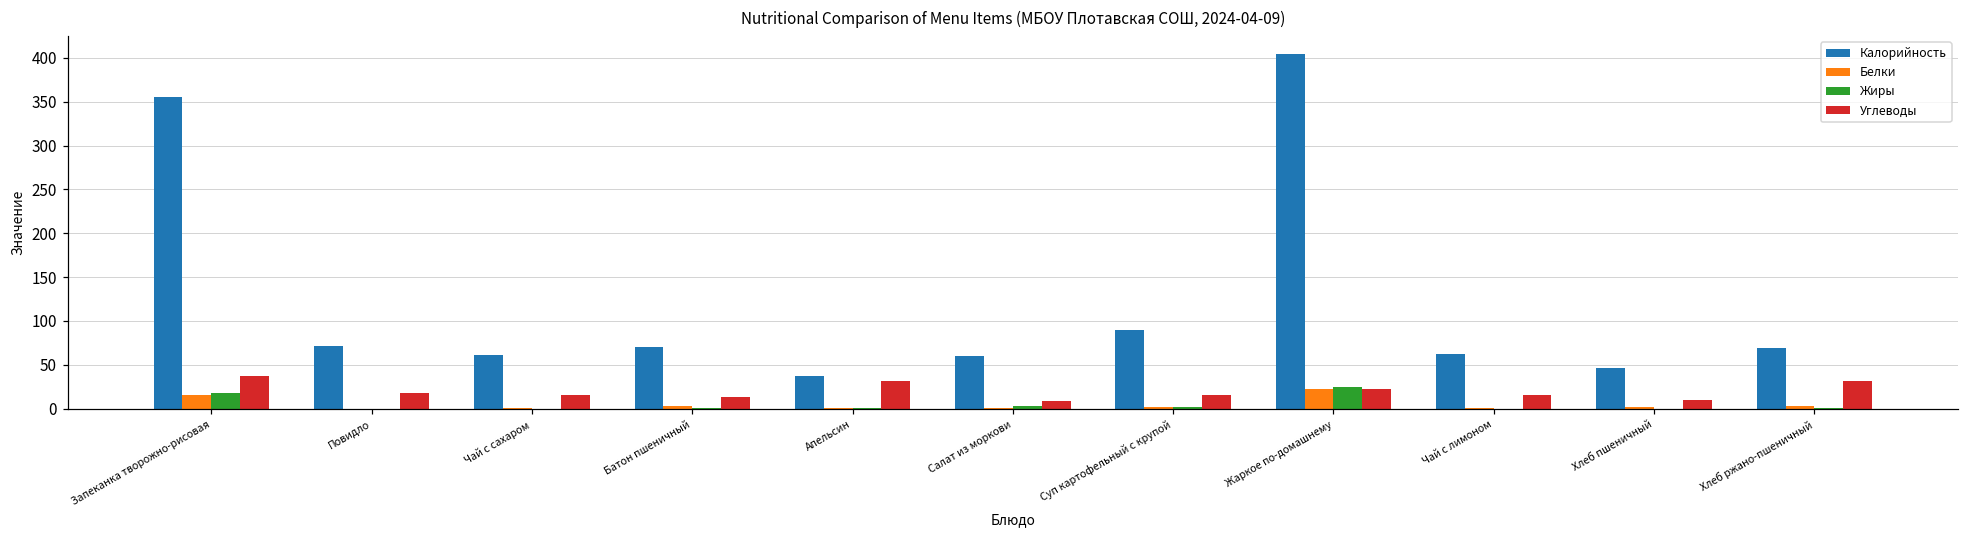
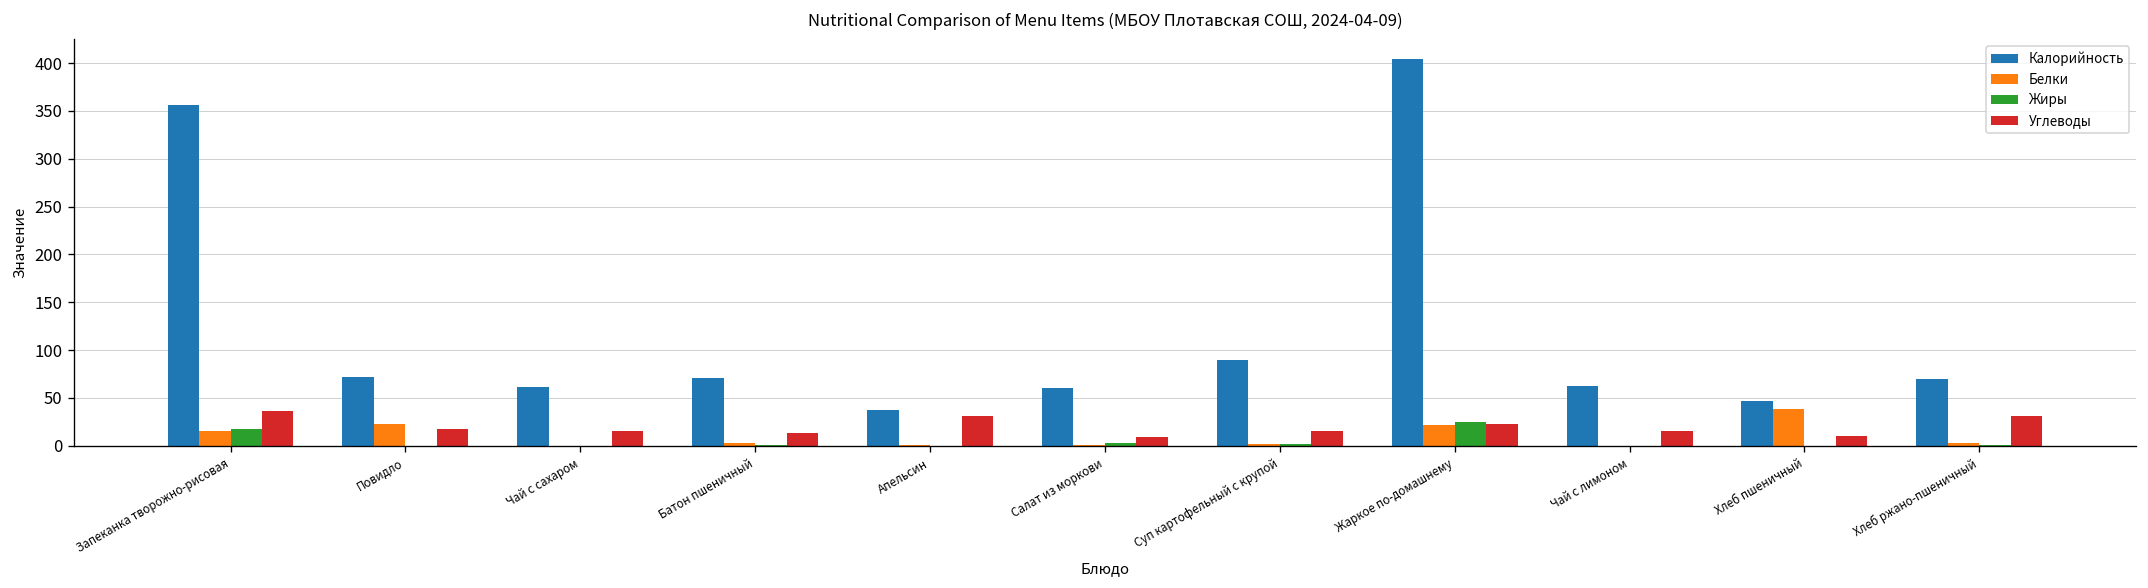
Белки, Повидло: 0 -> 20
Белки, Хлеб пшеничный: 0 -> 40
